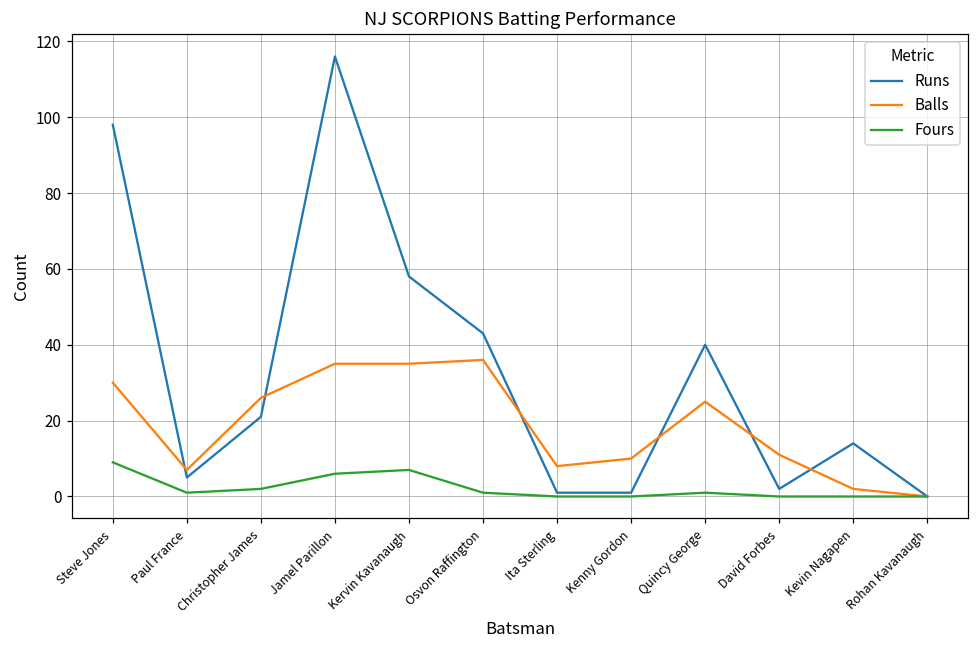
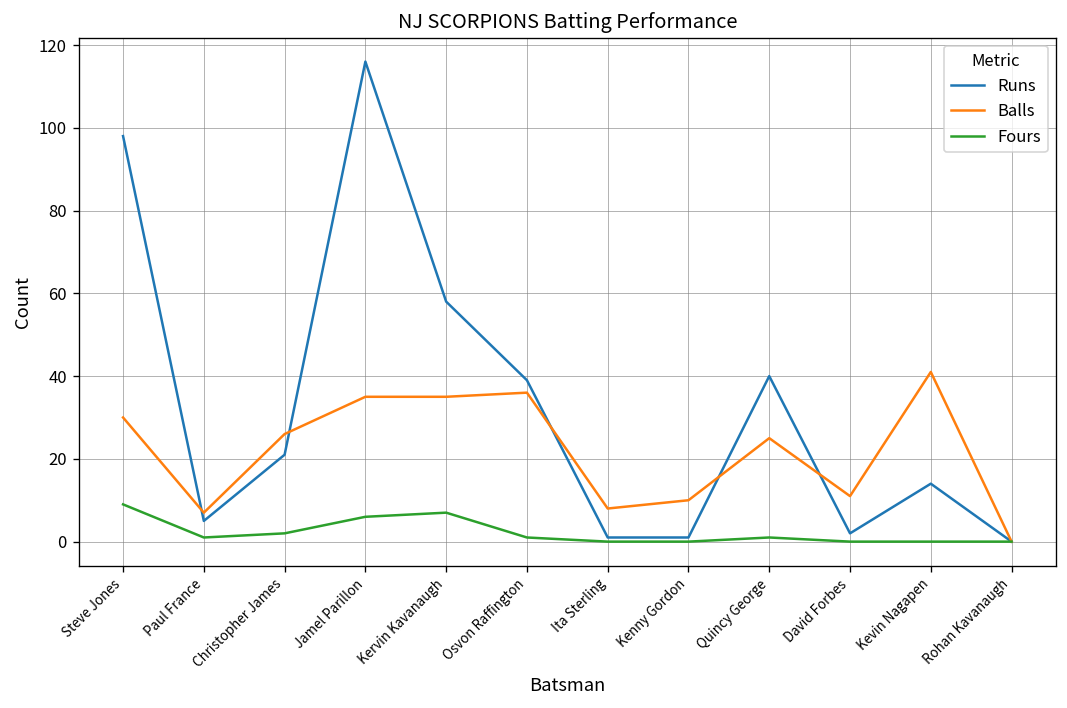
Runs, Osvon Raffington: 43 -> 39
Balls, Kevin Nagapen: 2 -> 41
